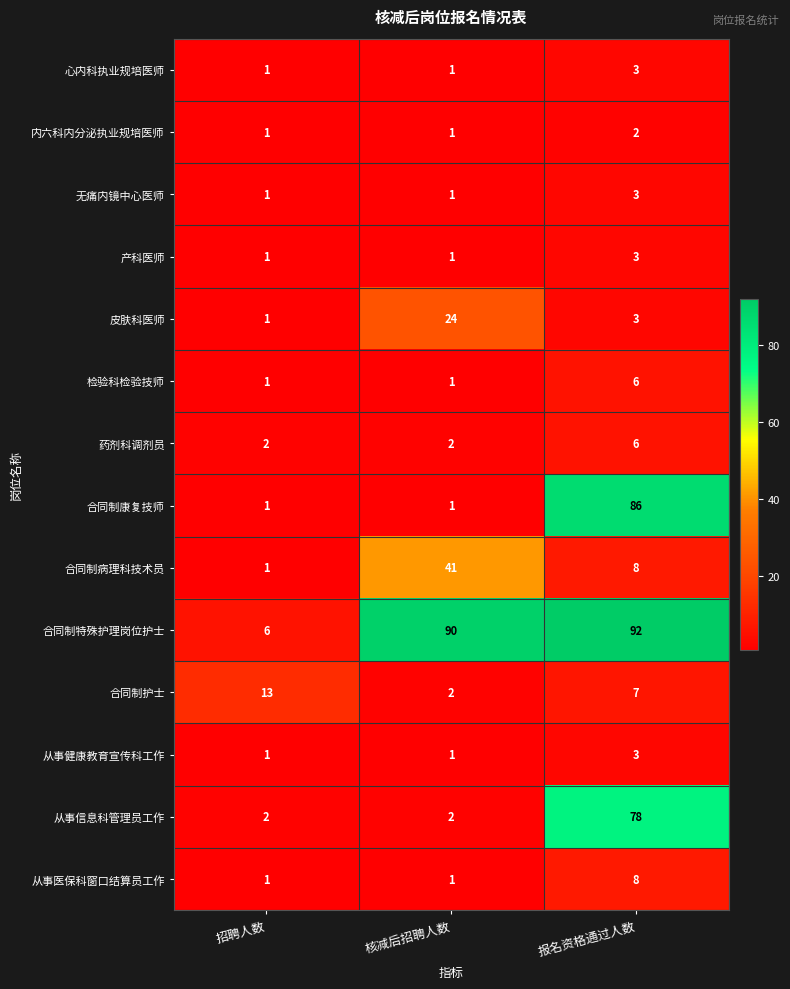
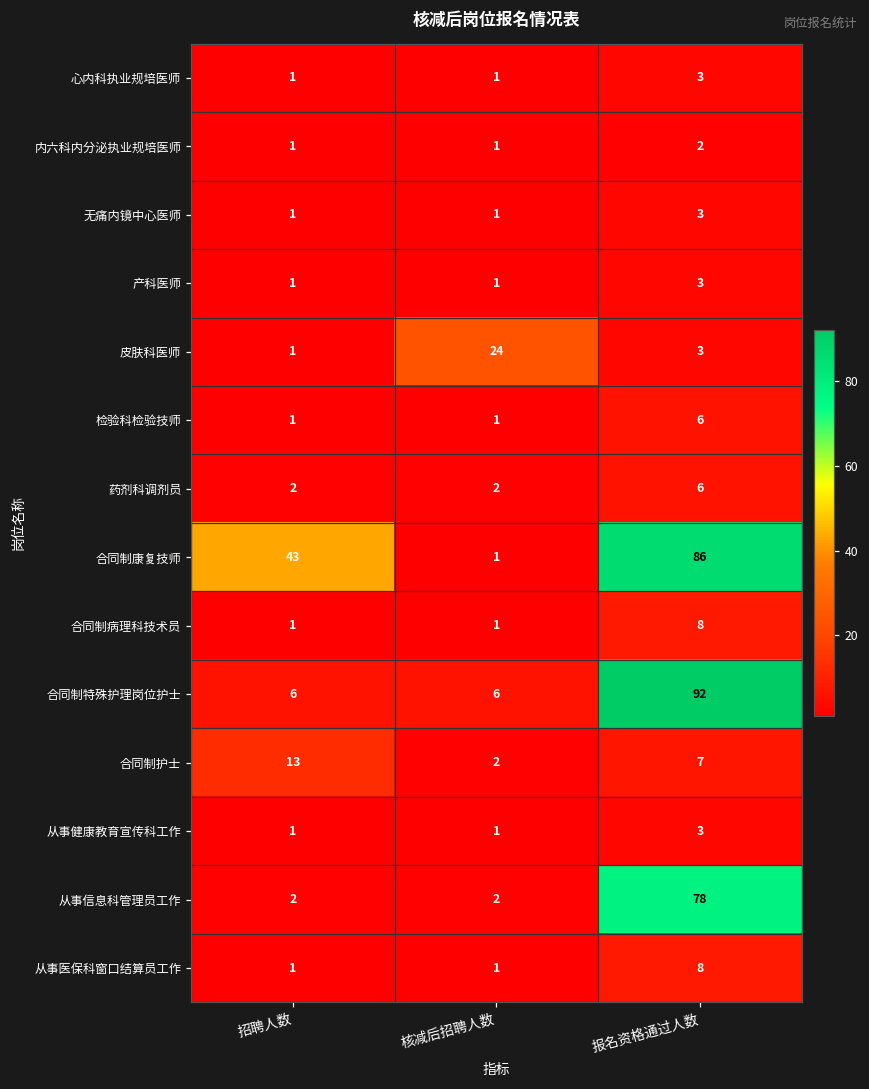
合同制康复技师, 招聘人数: 1 -> 43
合同制病理科技术员, 核减后招聘人数: 41 -> 1
合同制特殊护理岗位护士, 核减后招聘人数: 90 -> 6
